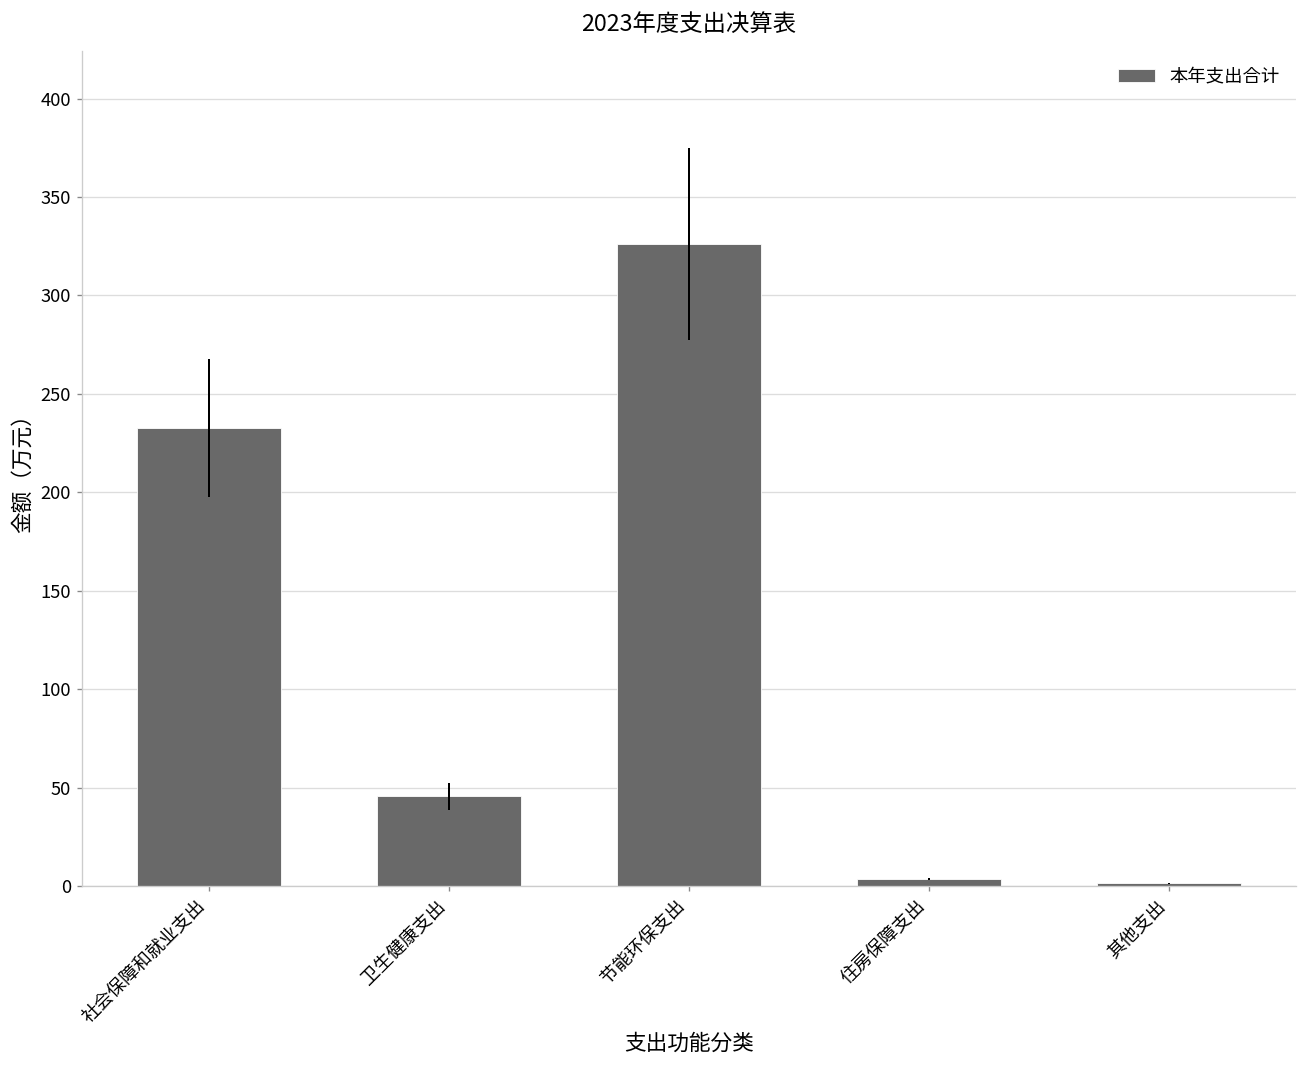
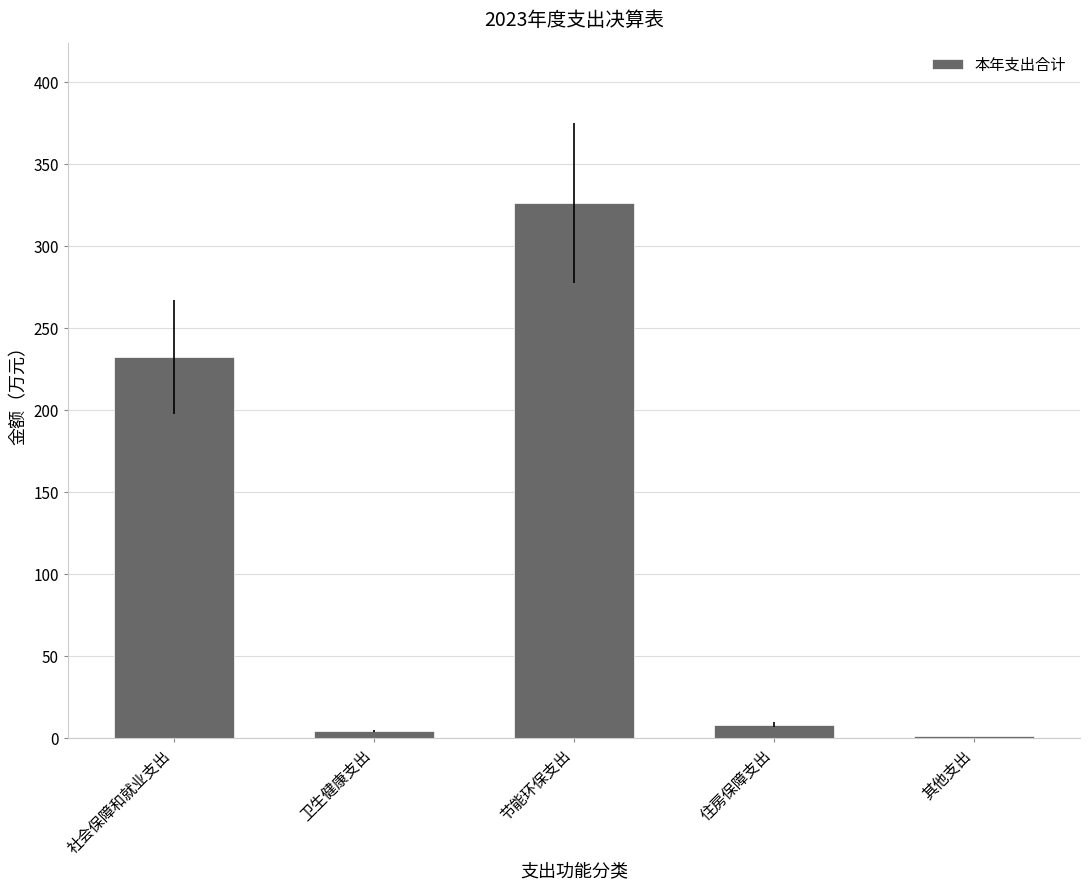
卫生健康支出: 46 -> 4
住房保障支出: 3 -> 8
